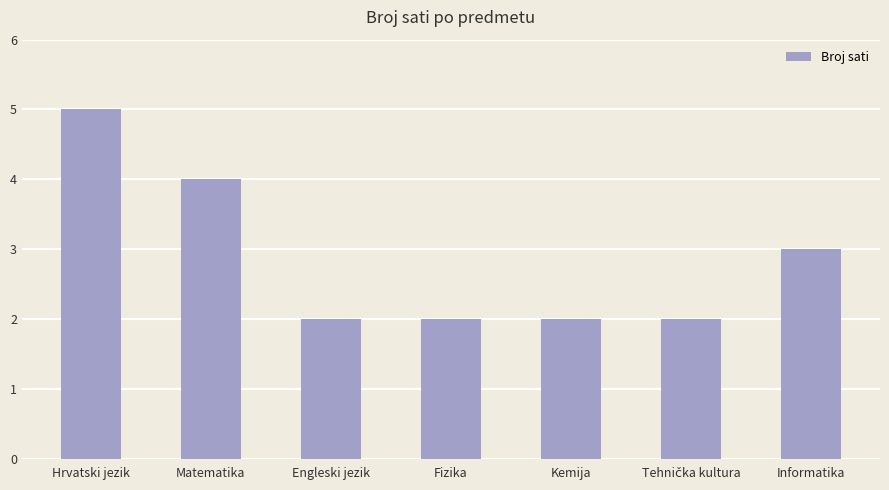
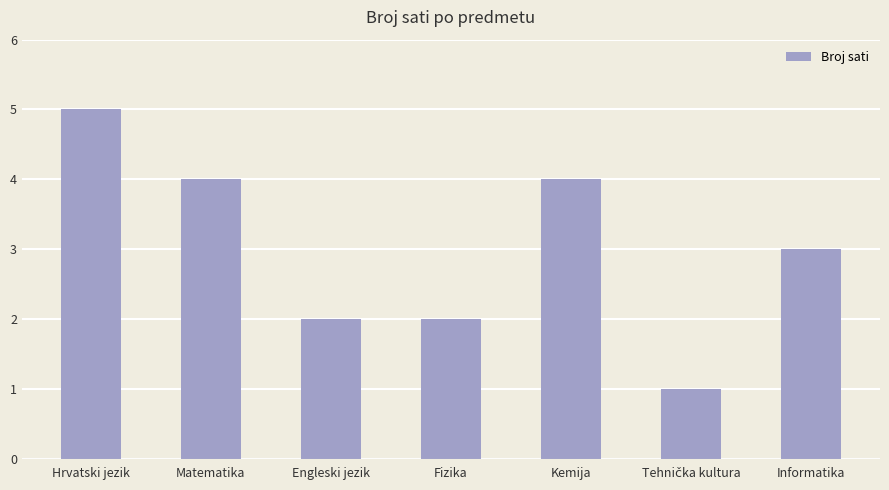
Kemija: 2 -> 4
Tehnička kultura: 2 -> 1
